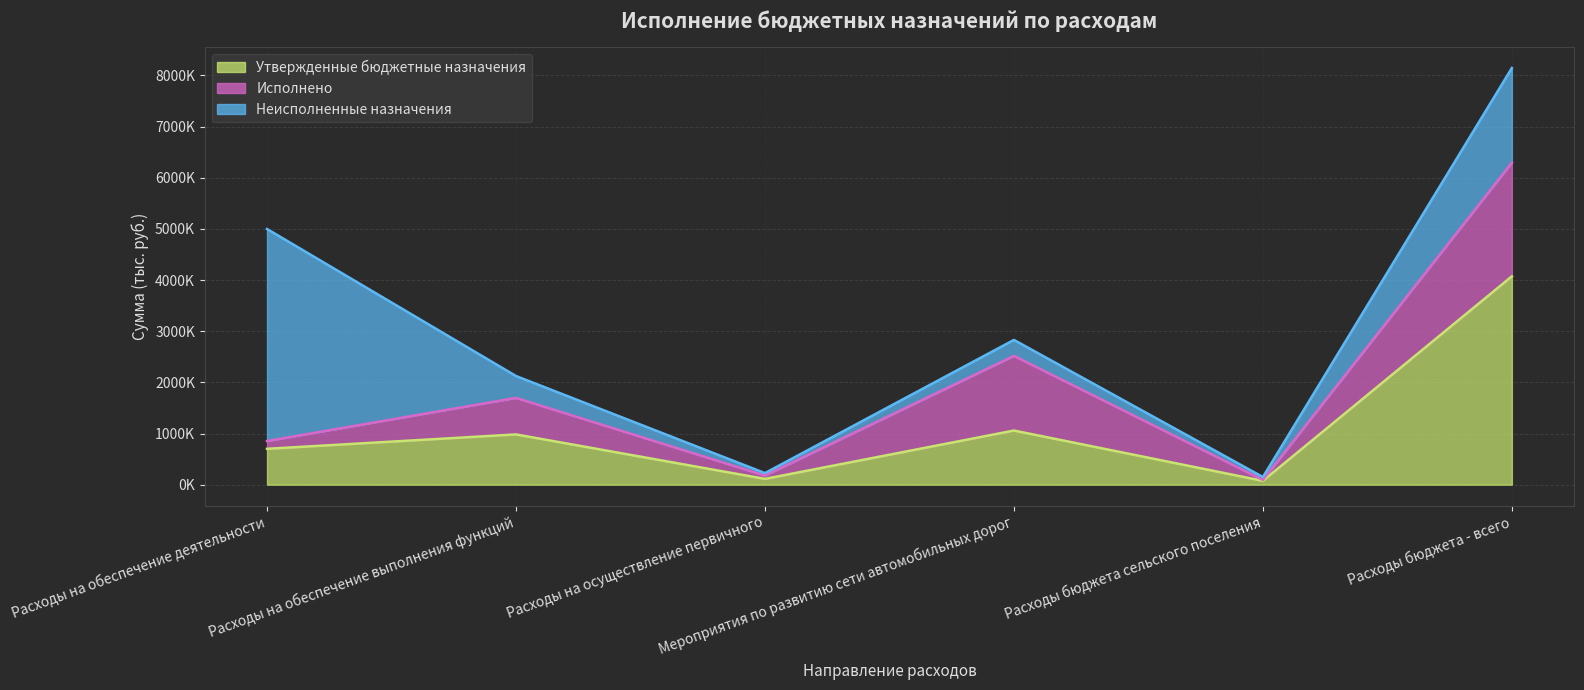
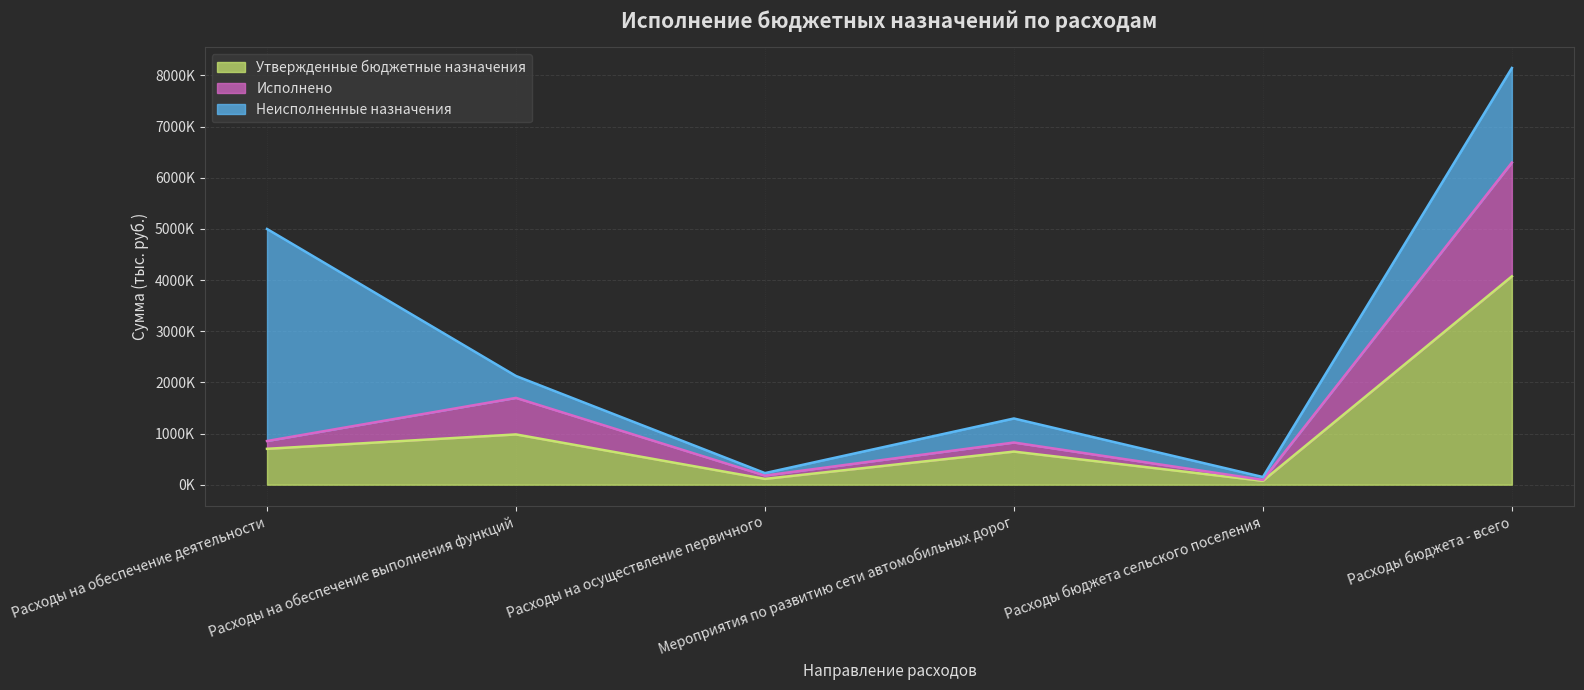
Утвержденные бюджетные назначения, Мероприятия по развитию сети автомобильных дорог: 1100000 -> 600000
Исполнено, Мероприятия по развитию сети автомобильных дорог: 1500000 -> 200000
Неисполненные назначения, Мероприятия по развитию сети автомобильных дорог: 300000 -> 500000
